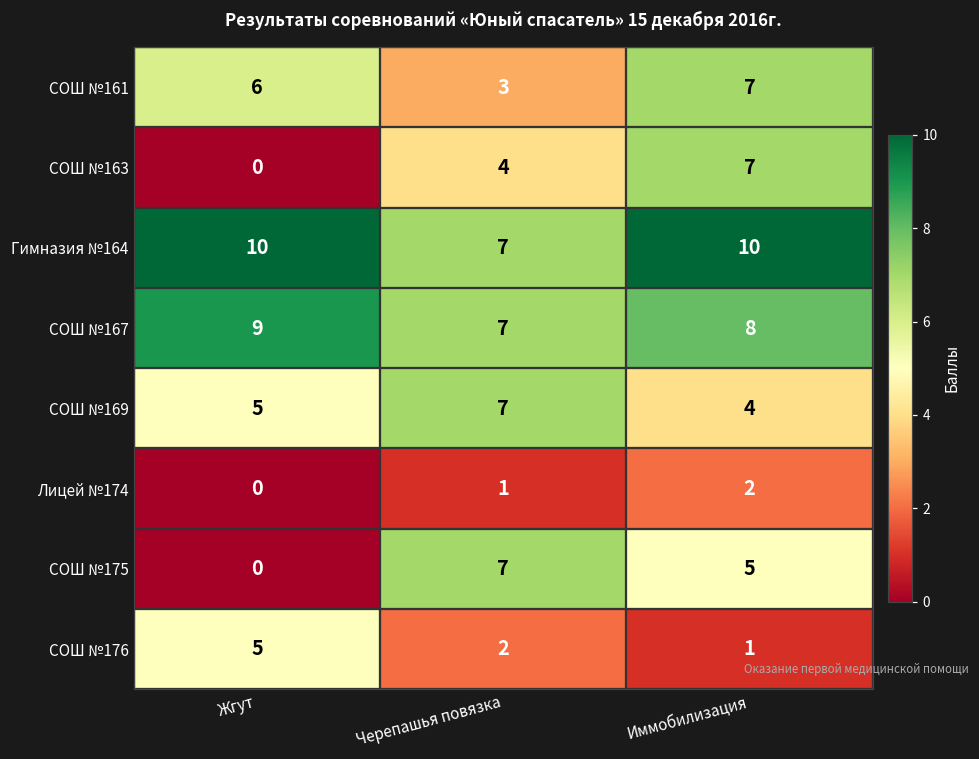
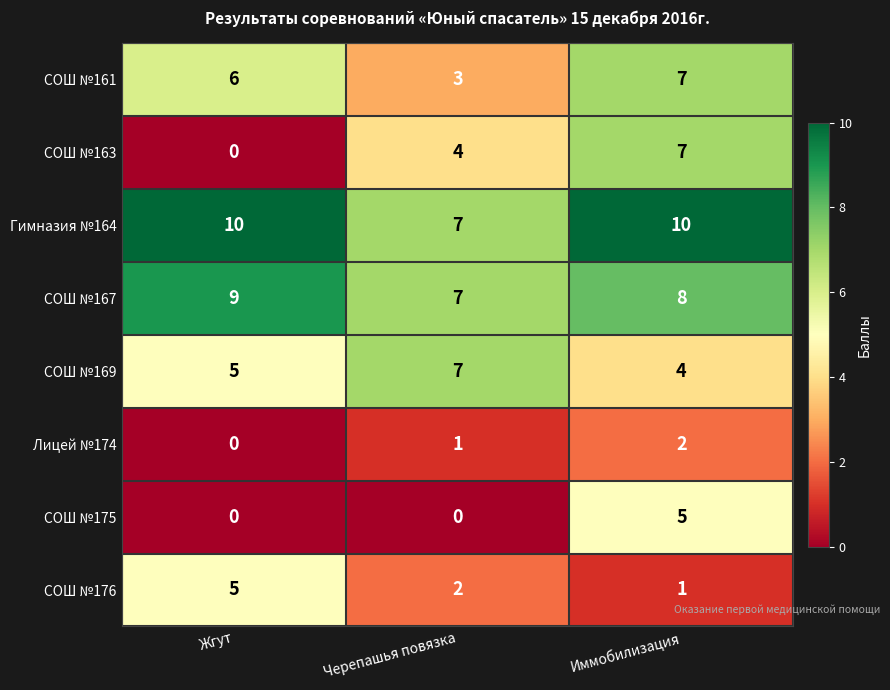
СОШ №175, Черепашья повязка: 7 -> 0
